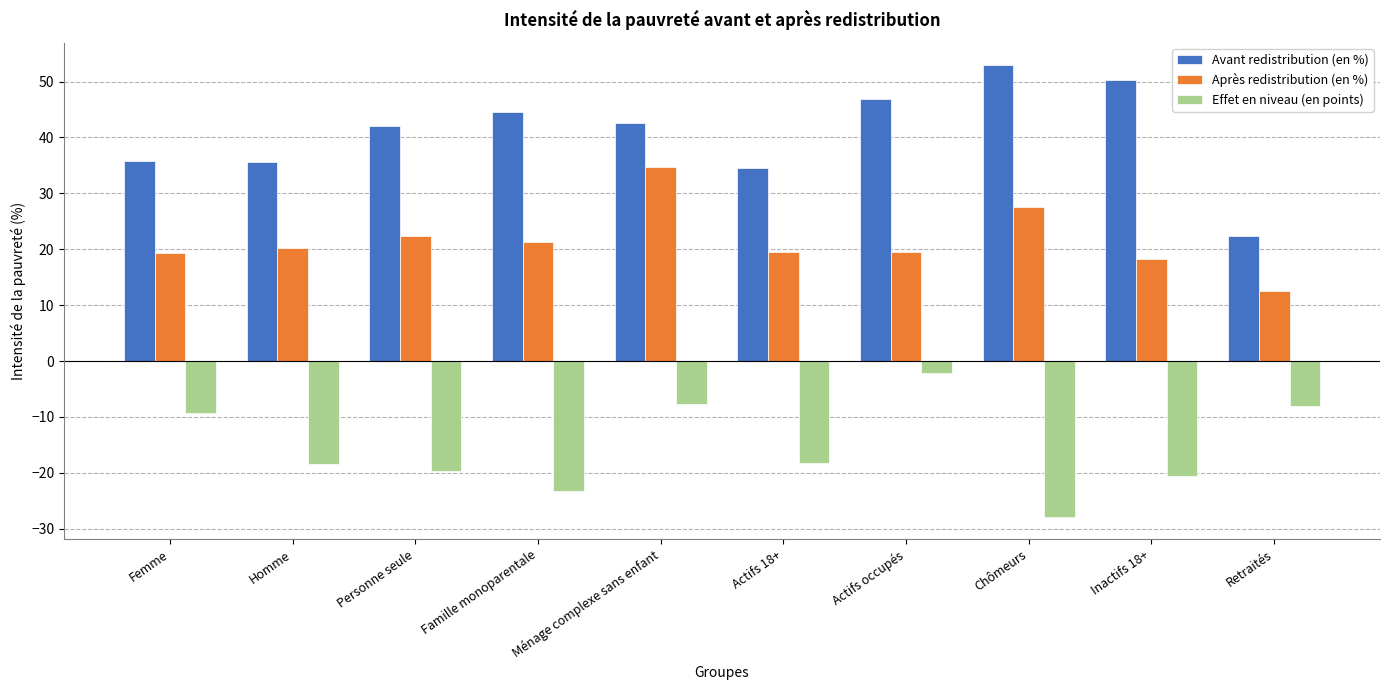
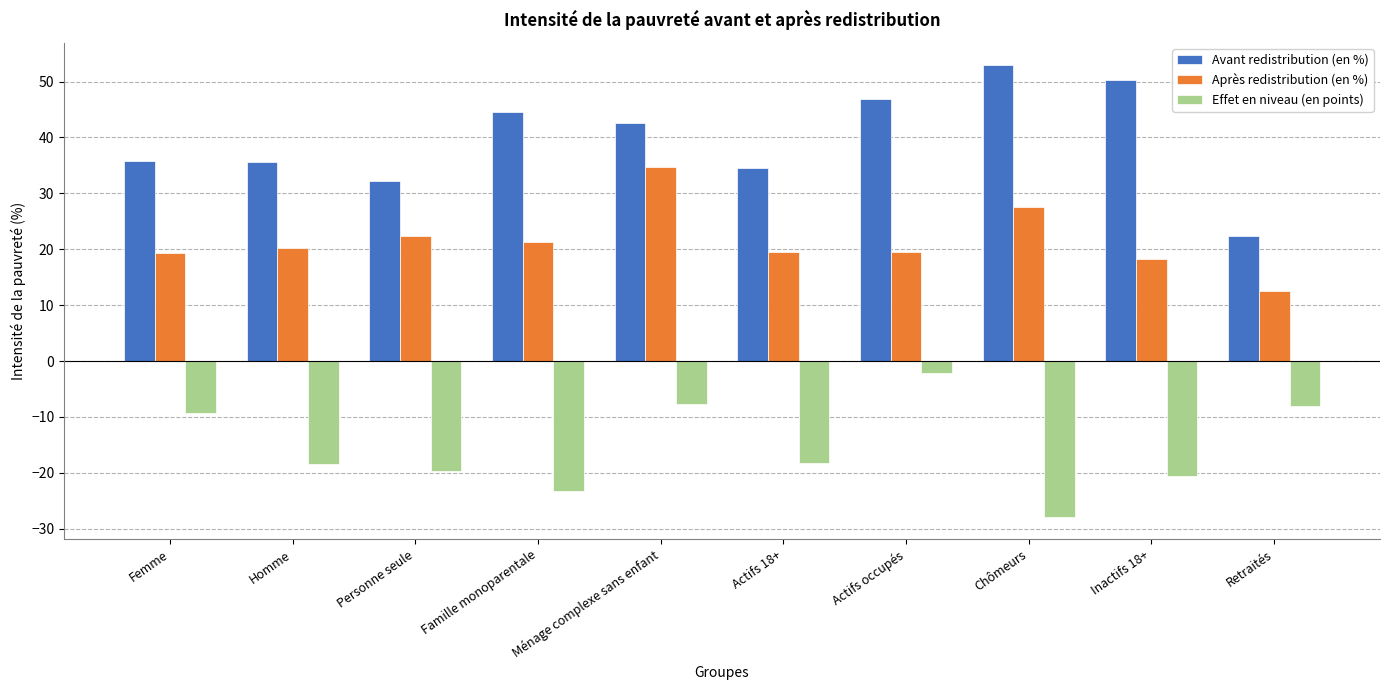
Avant redistribution (en %), Personne seule: 42 -> 32
